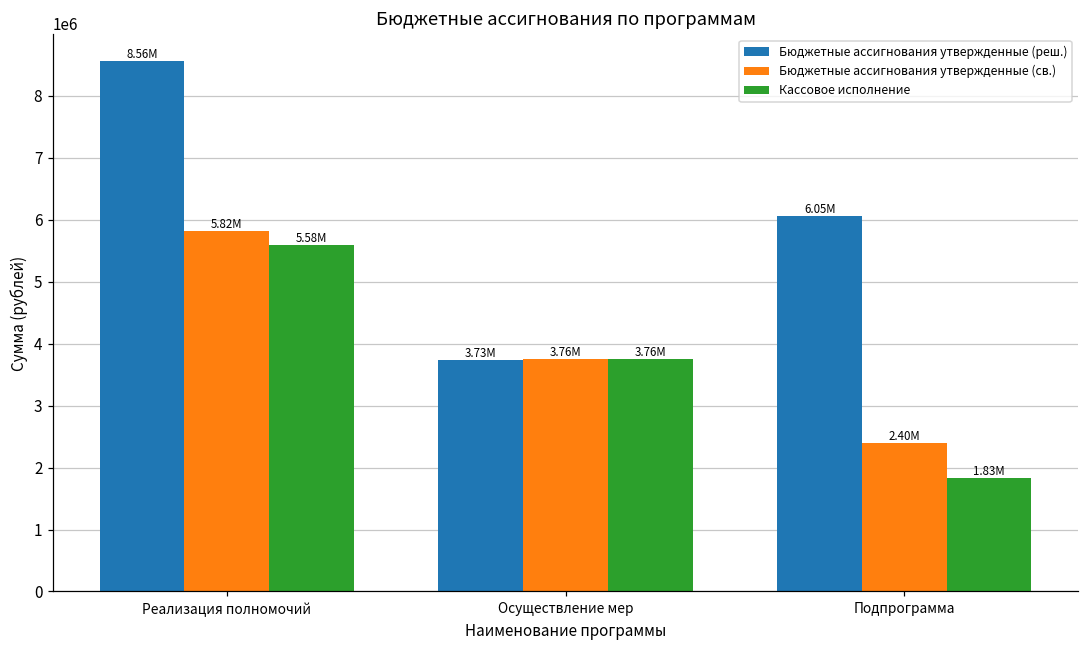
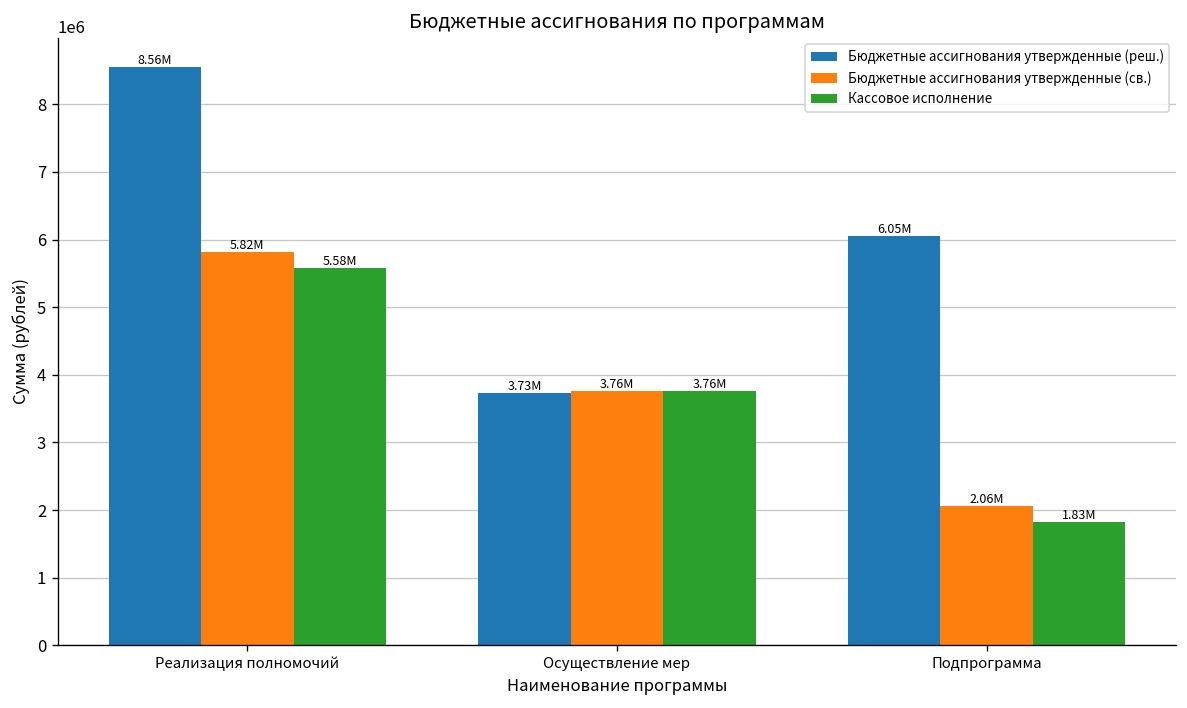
Бюджетные ассигнования утвержденные (св.), Подпрограмма: 2.40M -> 2.06M
